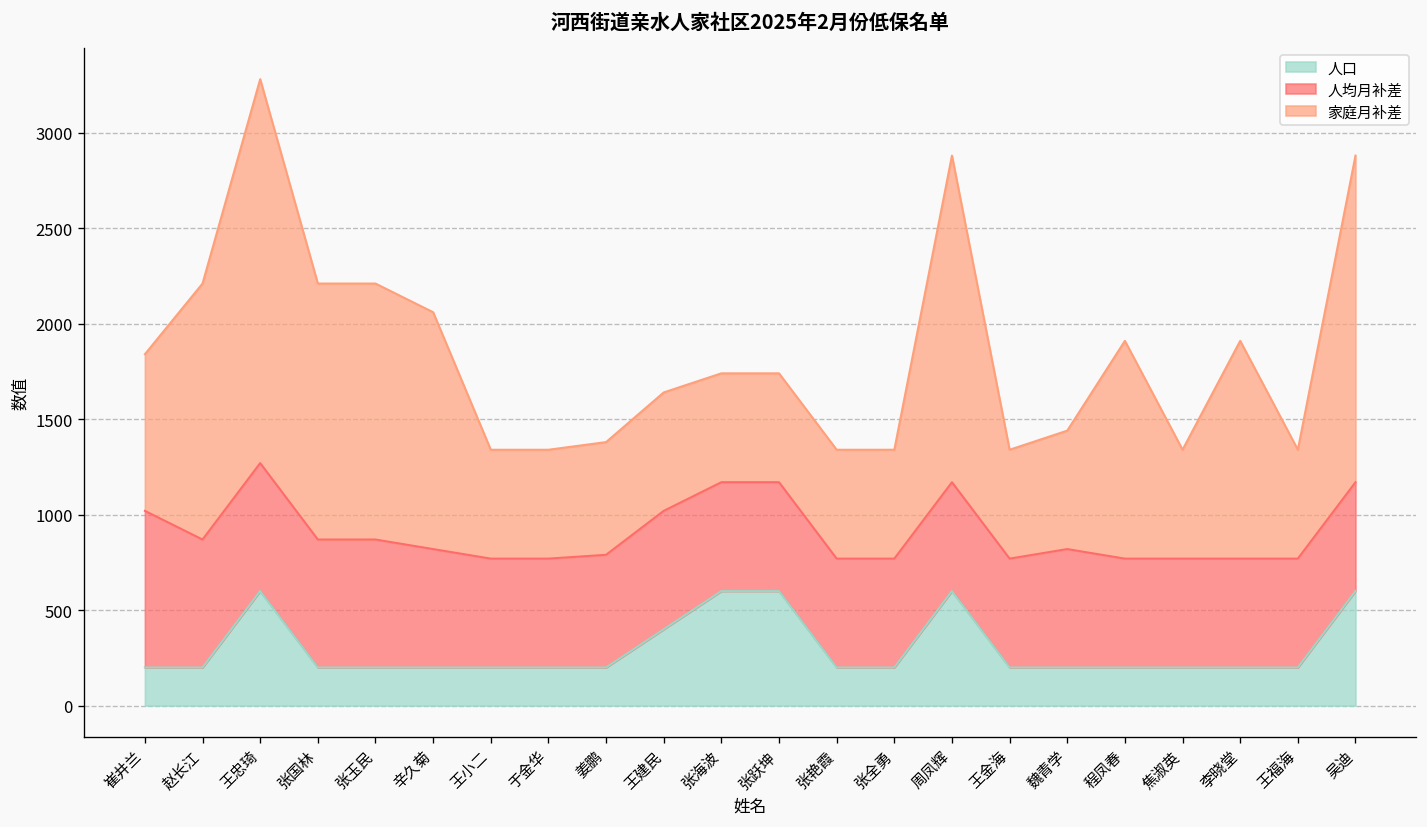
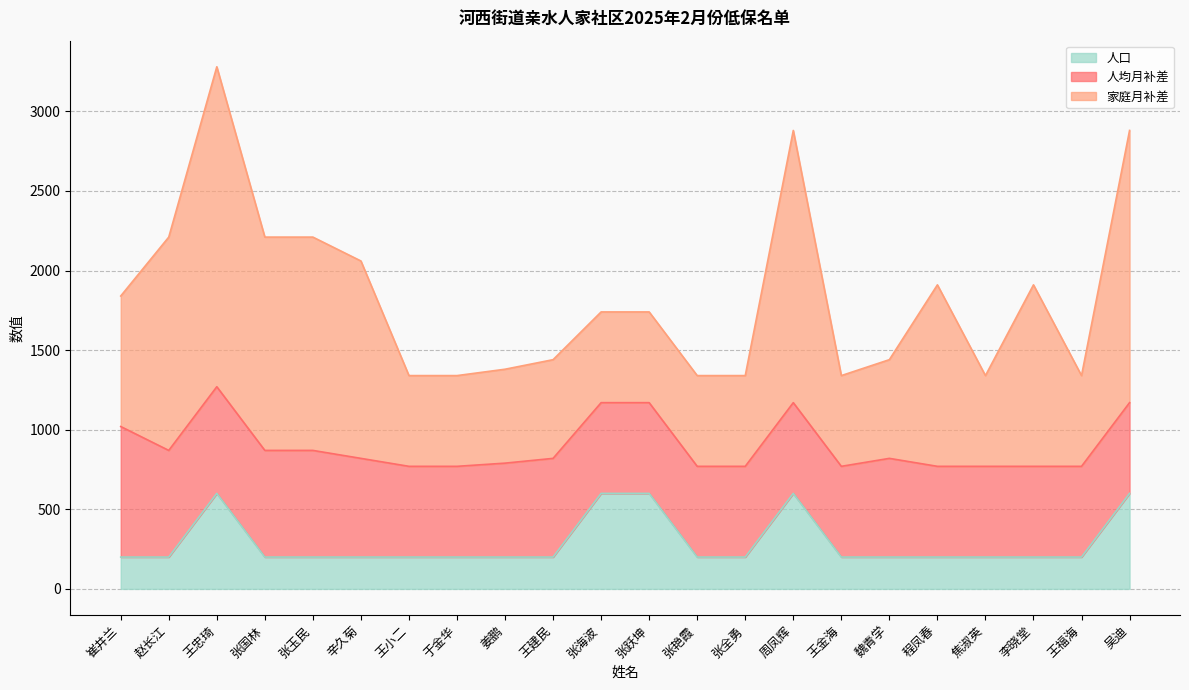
人口, 王建民: 400 -> 200
